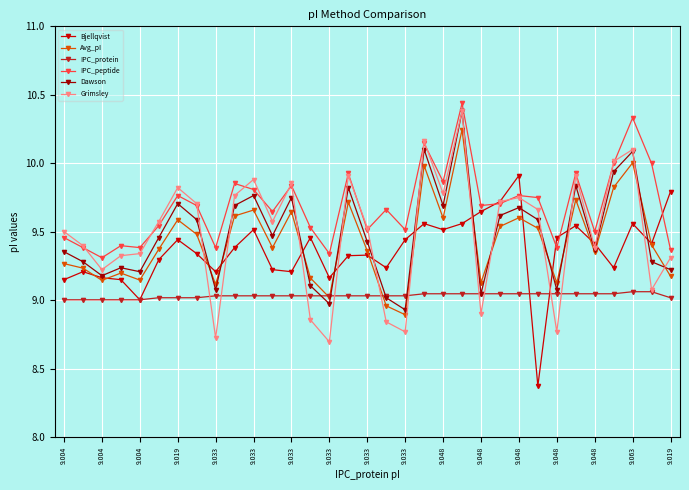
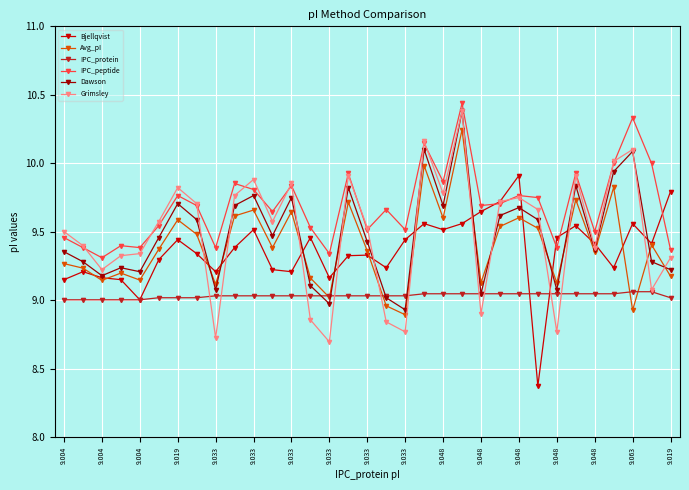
Avg_pI, 9.063: 10.00 -> 8.93
